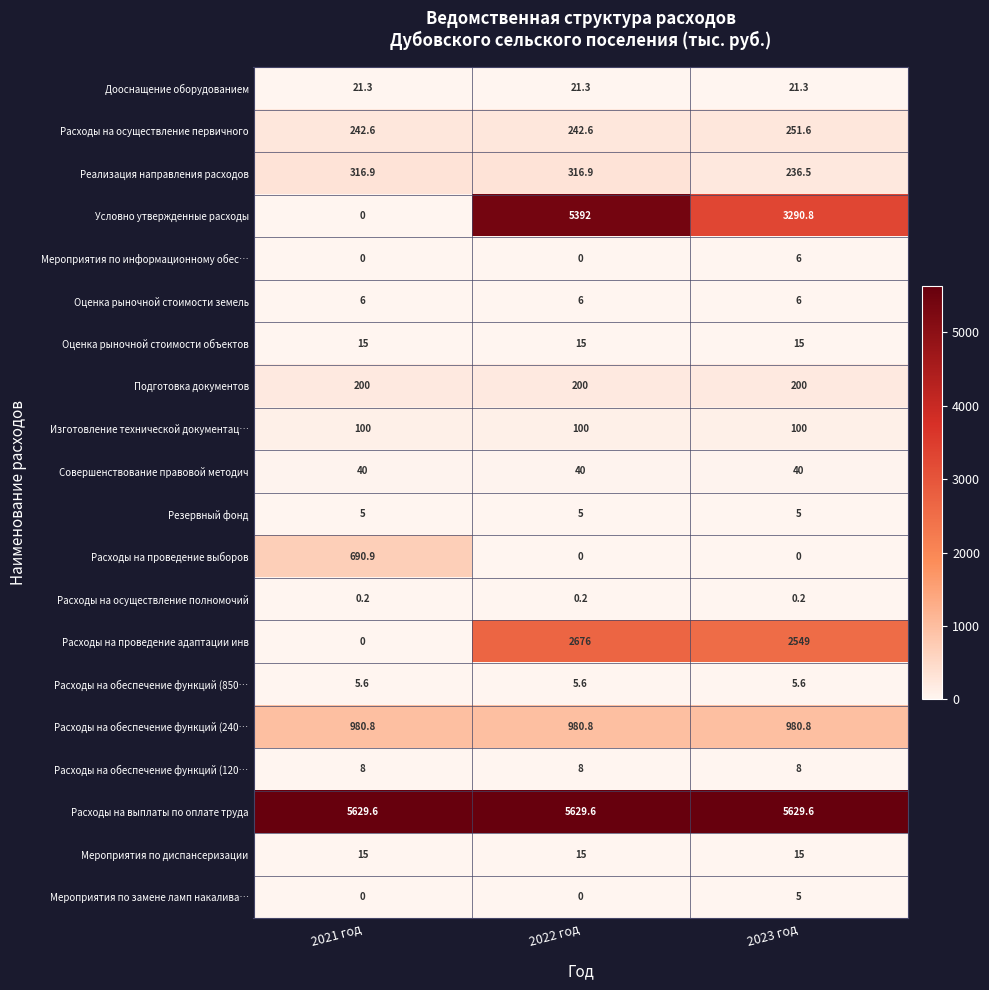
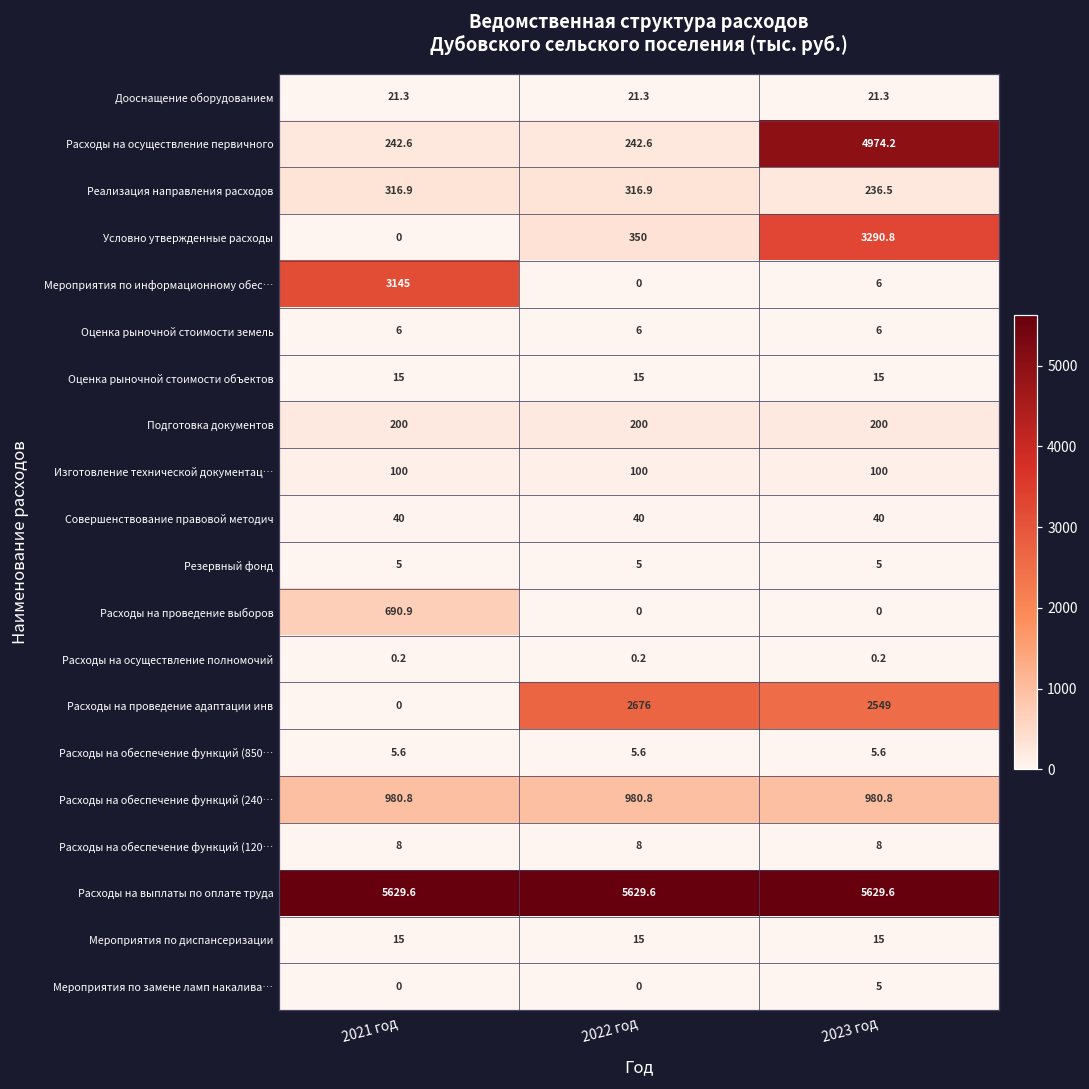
Расходы на осуществление первичного, 2023 год: 251.6 -> 4974.2
Условно утвержденные расходы, 2022 год: 5392 -> 350
Мероприятия по информационному обес…, 2021 год: 0 -> 3145
